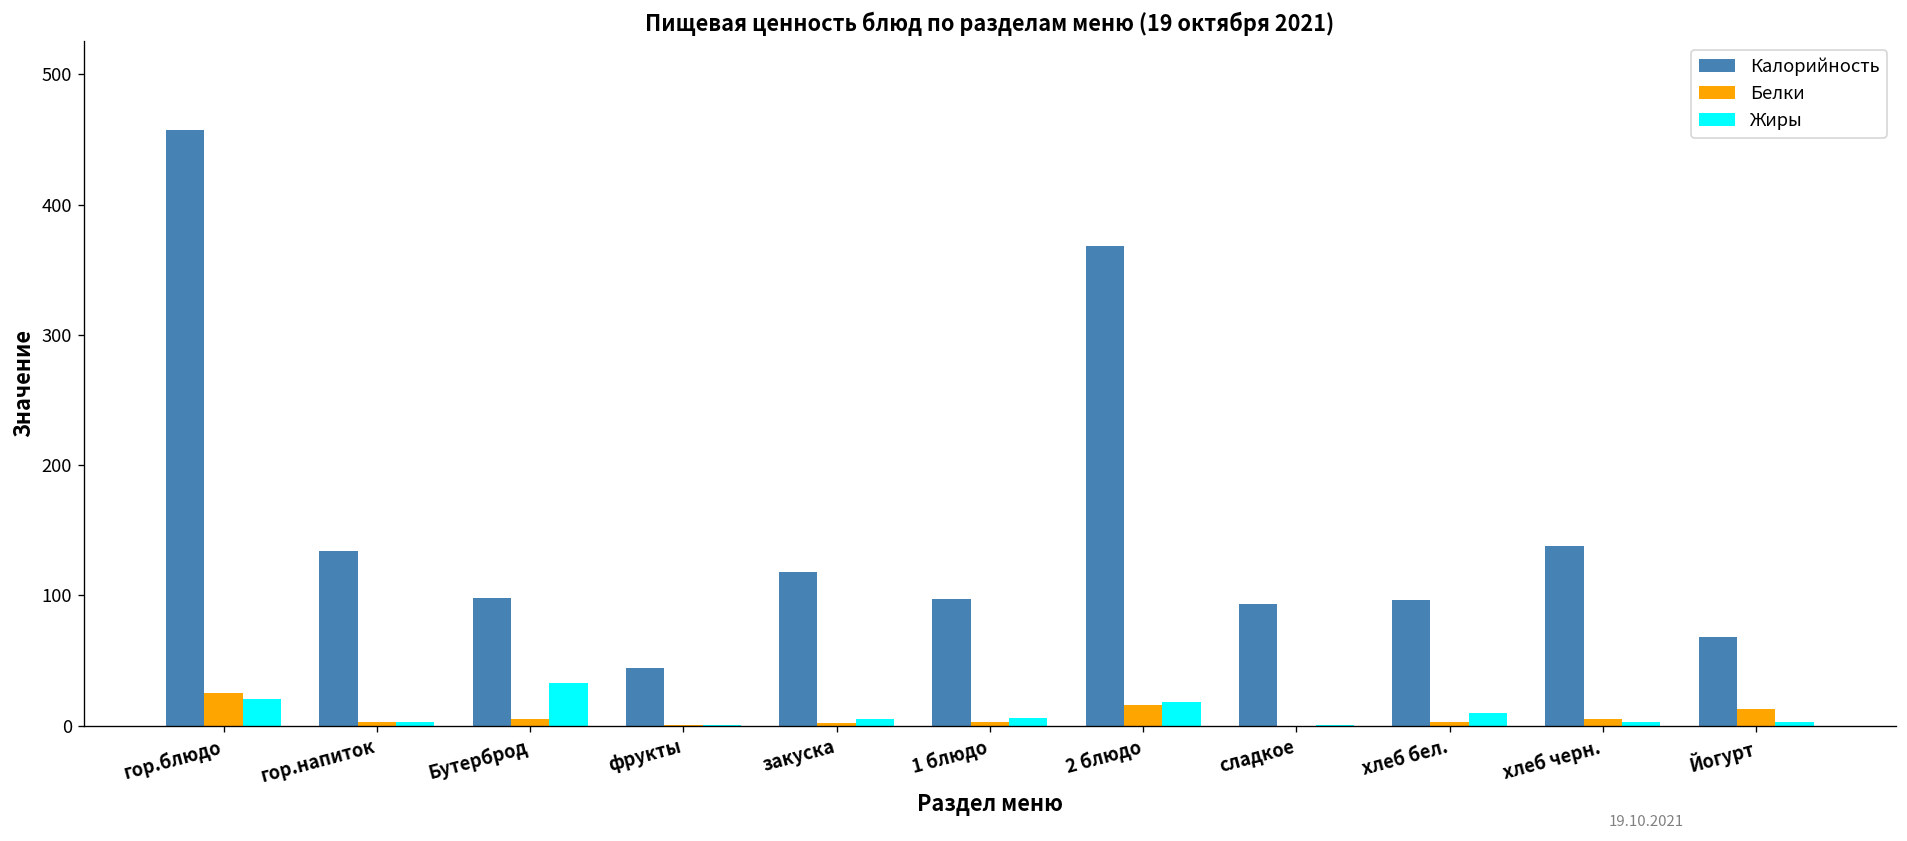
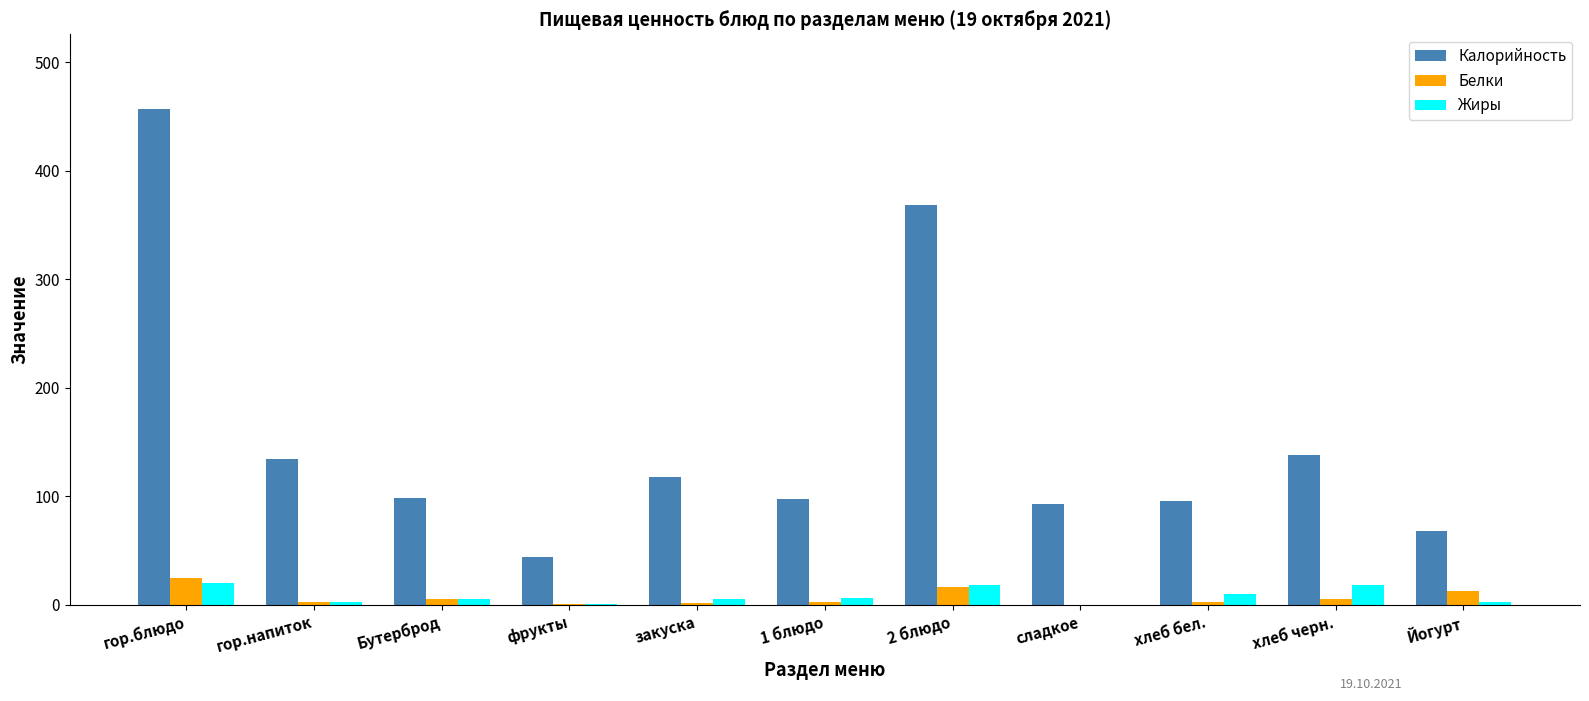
Жиры, Бутерброд: 33 -> 5
Жиры, хлеб черн.: 3 -> 18
